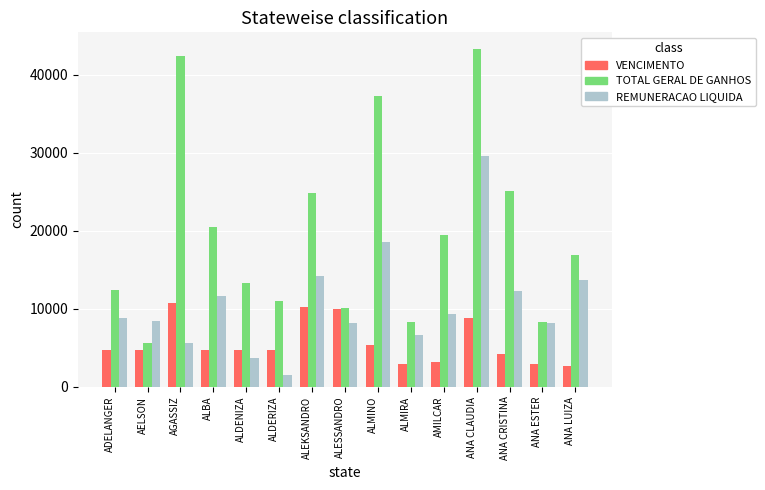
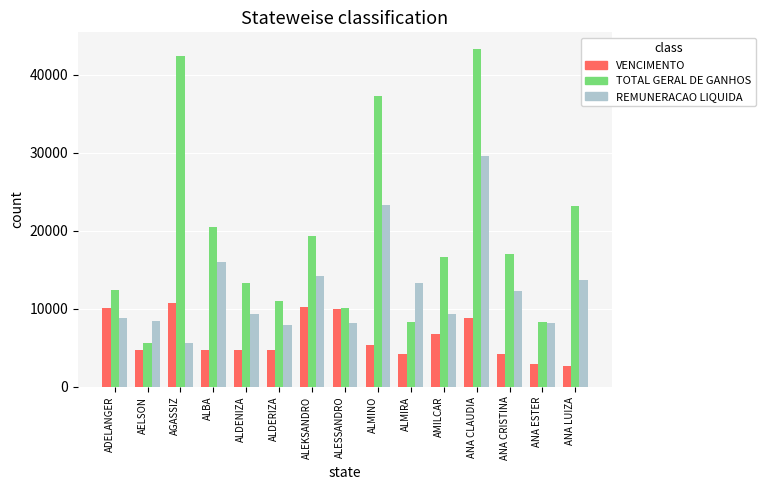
VENCIMENTO, ADELANGER: 5000 -> 10000
REMUNERACAO LIQUIDA, ALBA: 12000 -> 16000
REMUNERACAO LIQUIDA, ALDENIZA: 4000 -> 9000
REMUNERACAO LIQUIDA, ALDERIZA: 2000 -> 8000
TOTAL GERAL DE GANHOS, ALEKSANDRO: 25000 -> 19000
REMUNERACAO LIQUIDA, ALMINO: 19000 -> 23000
VENCIMENTO, ALMIRA: 3000 -> 4000
REMUNERACAO LIQUIDA, ALMIRA: 7000 -> 13000
VENCIMENTO, AMILCAR: 3000 -> 7000
TOTAL GERAL DE GANHOS, AMILCAR: 19000 -> 17000
TOTAL GERAL DE GANHOS, ANA CRISTINA: 25000 -> 17000
TOTAL GERAL DE GANHOS, ANA LUIZA: 17000 -> 23000
